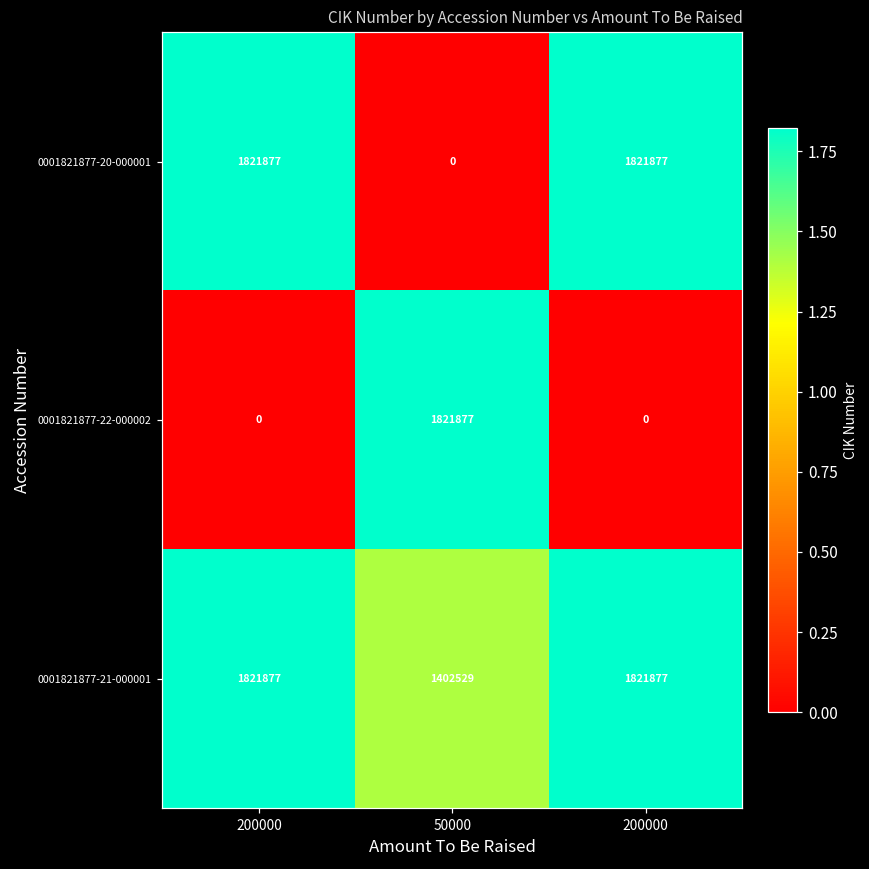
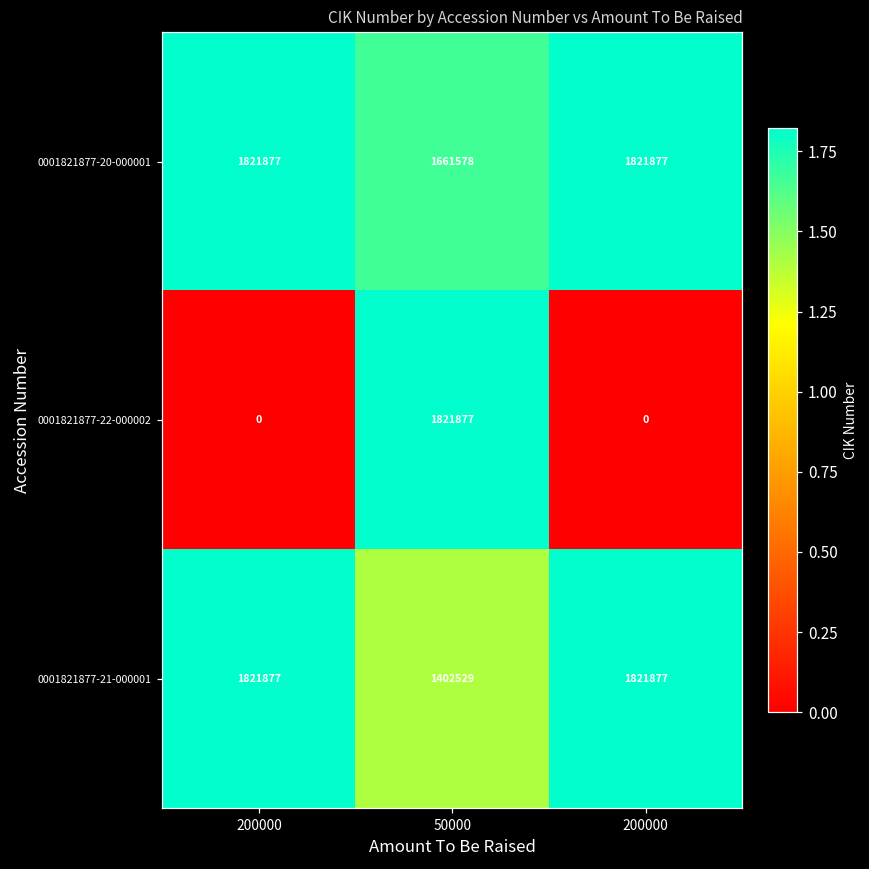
0001821877-20-000001, 50000: 0 -> 1661578
